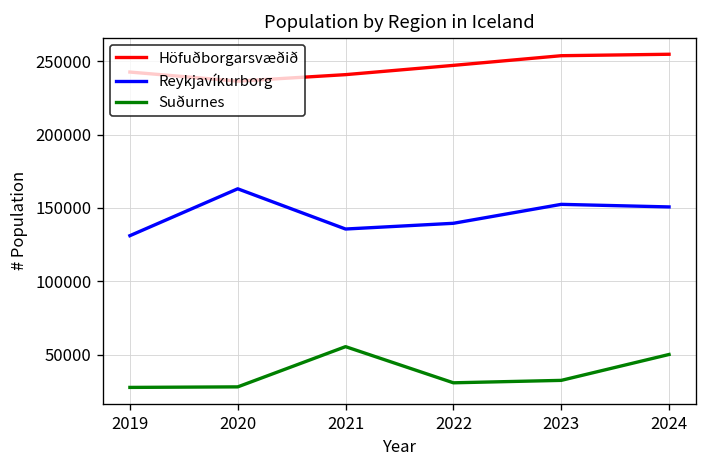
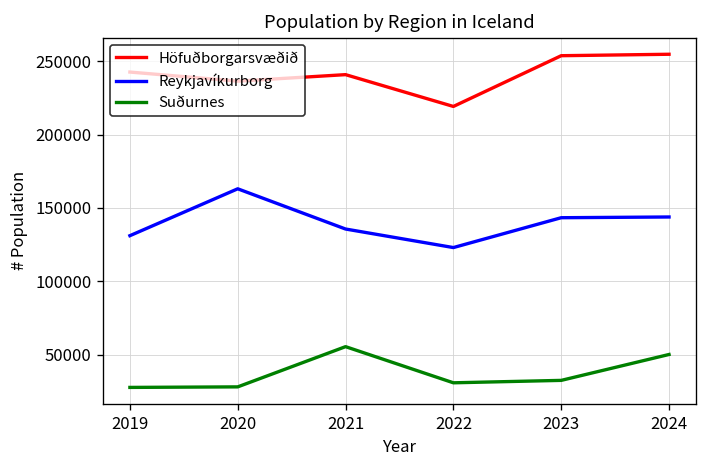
Höfuðborgarsvæðið, 2022: 247000 -> 219000
Reykjavíkurborg, 2022: 140000 -> 123000
Reykjavíkurborg, 2023: 152000 -> 143000
Reykjavíkurborg, 2024: 151000 -> 144000
